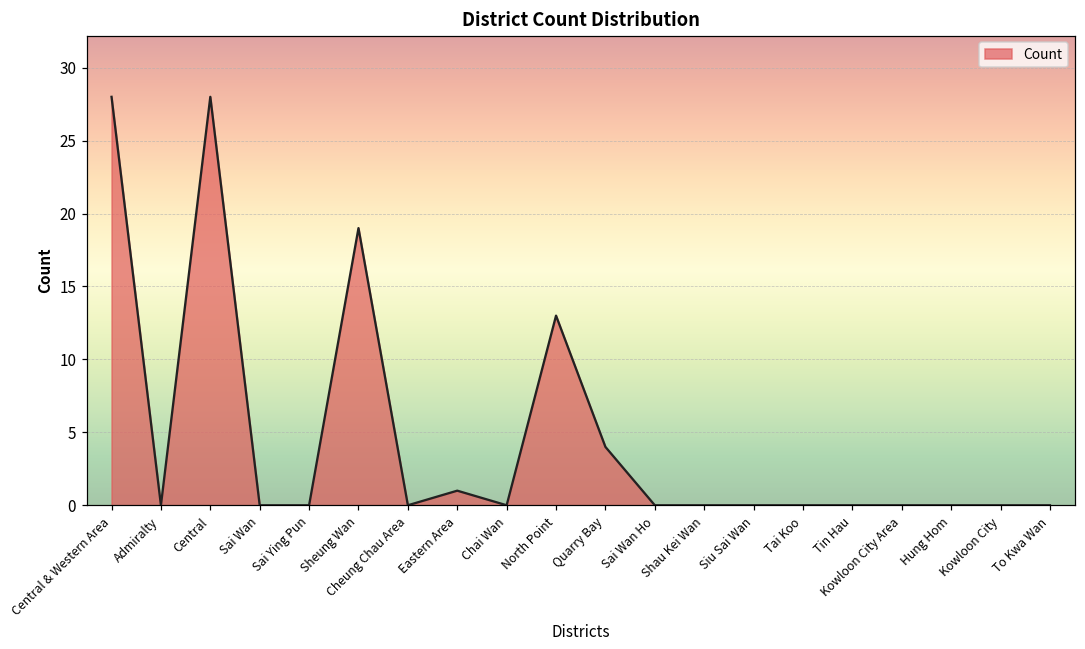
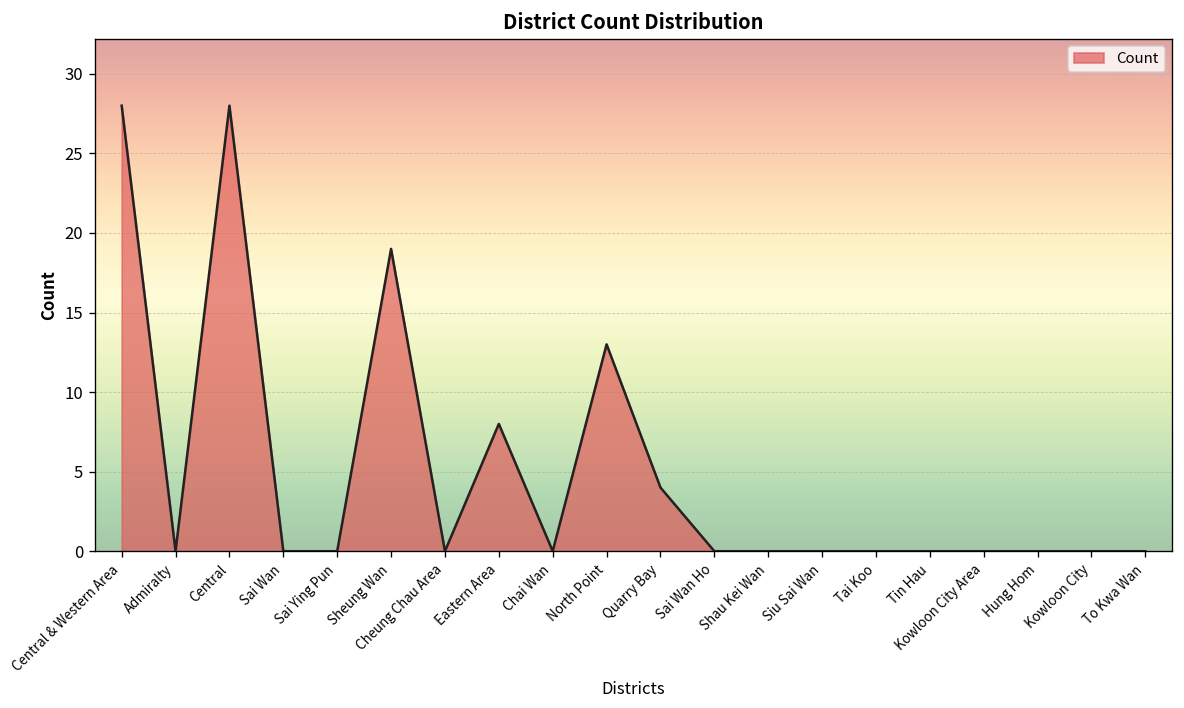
Eastern Area: 1 -> 8
